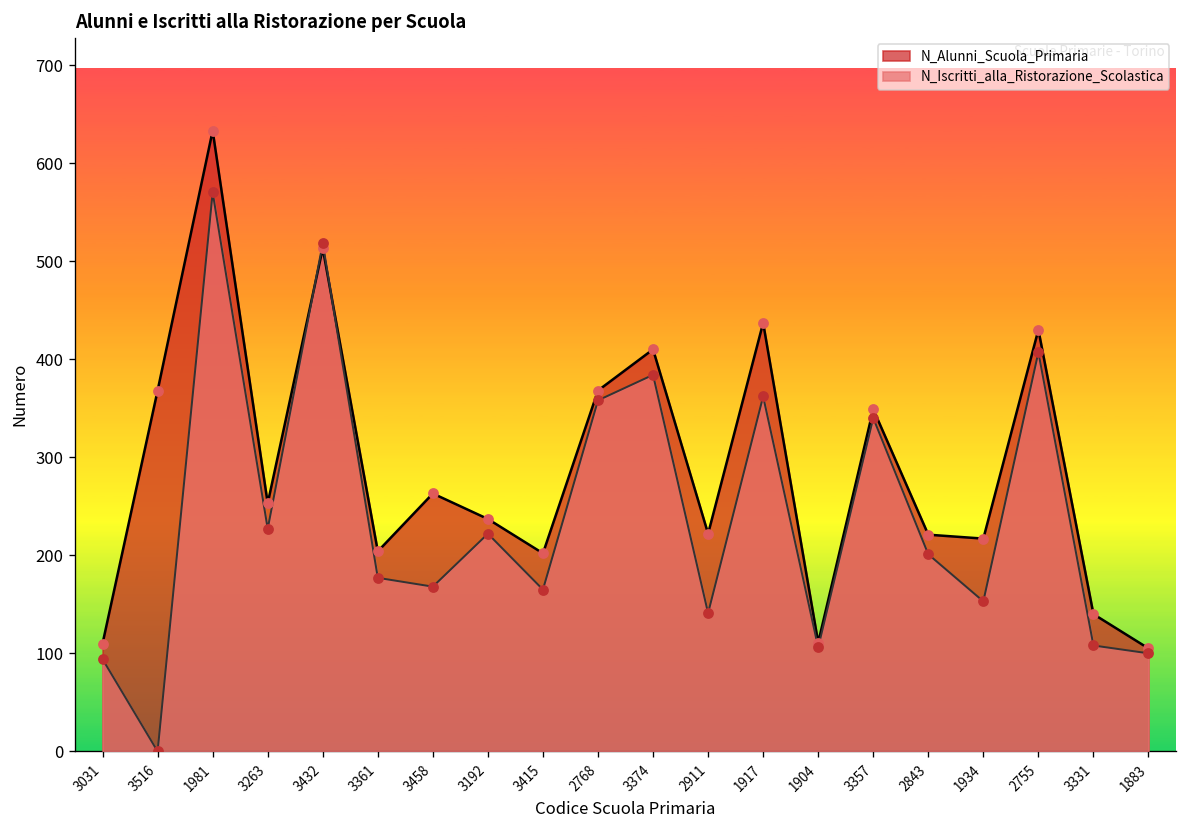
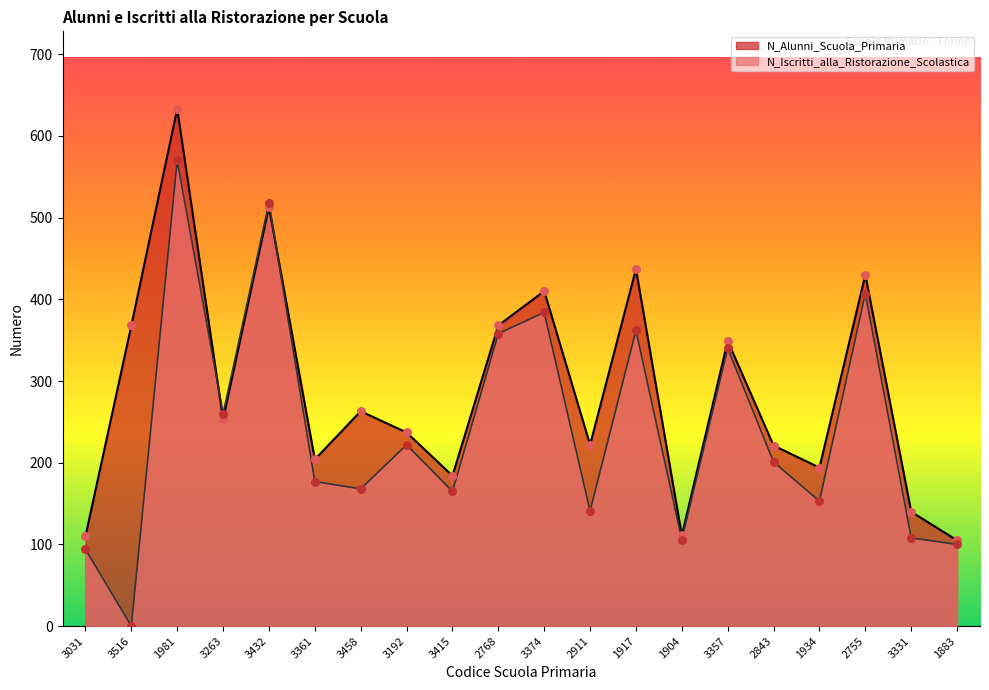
N_Iscritti_alla_Ristorazione_Scolastica, 3263: 230 -> 260
N_Alunni_Scuola_Primaria, 3415: 200 -> 180
N_Alunni_Scuola_Primaria, 1934: 220 -> 190
